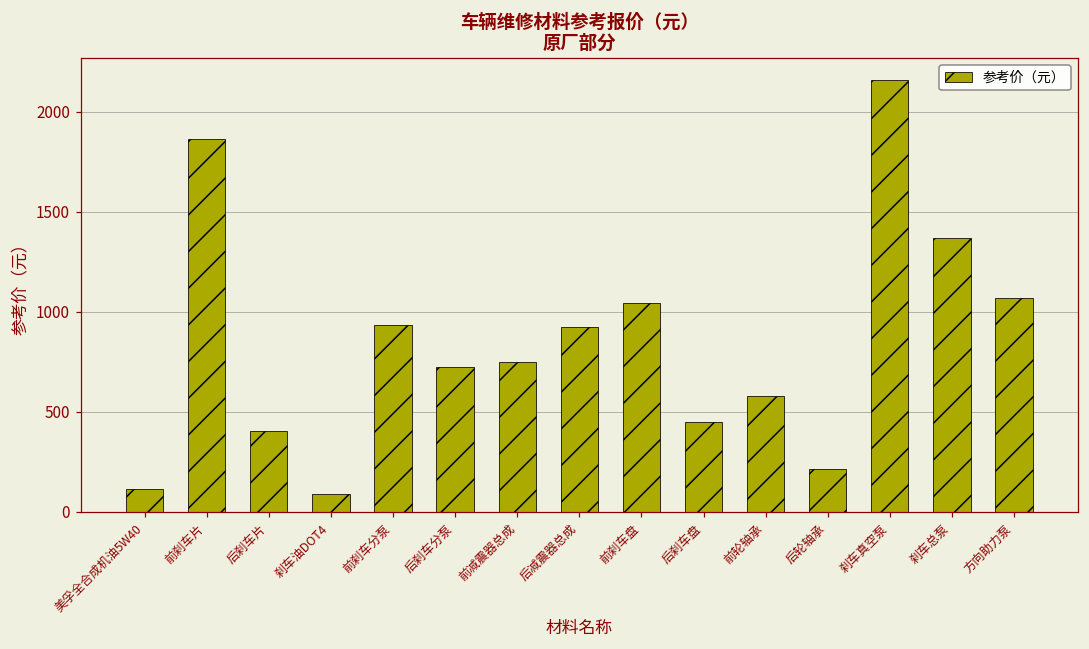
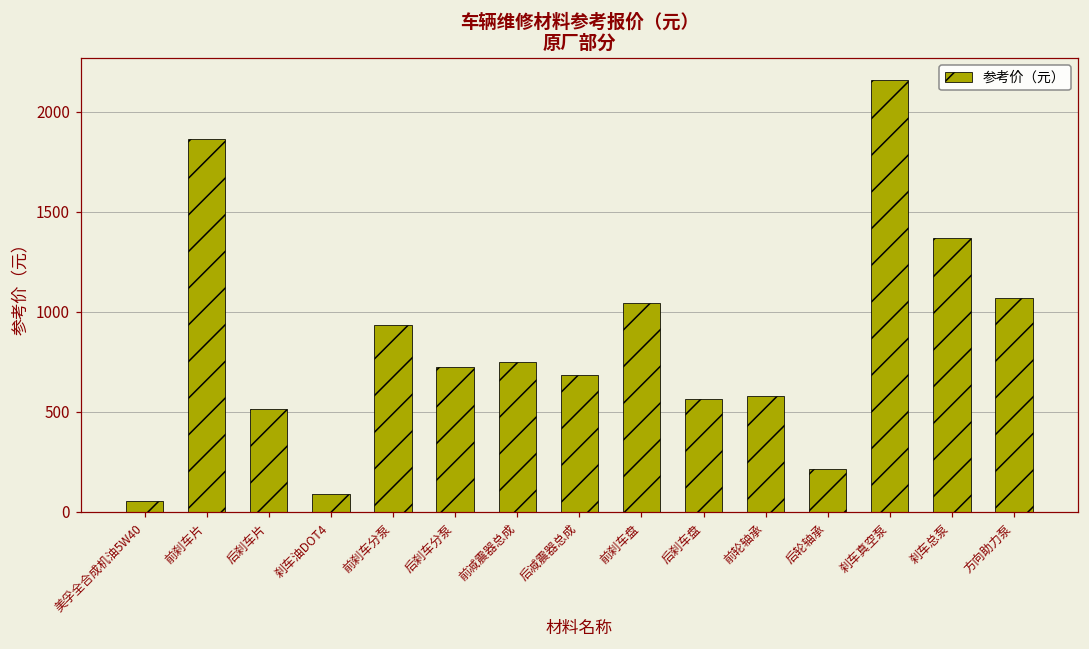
美孚全合成机油5W40: 110 -> 50
后刹车片: 400 -> 520
后减震器总成: 920 -> 680
后刹车盘: 450 -> 570
